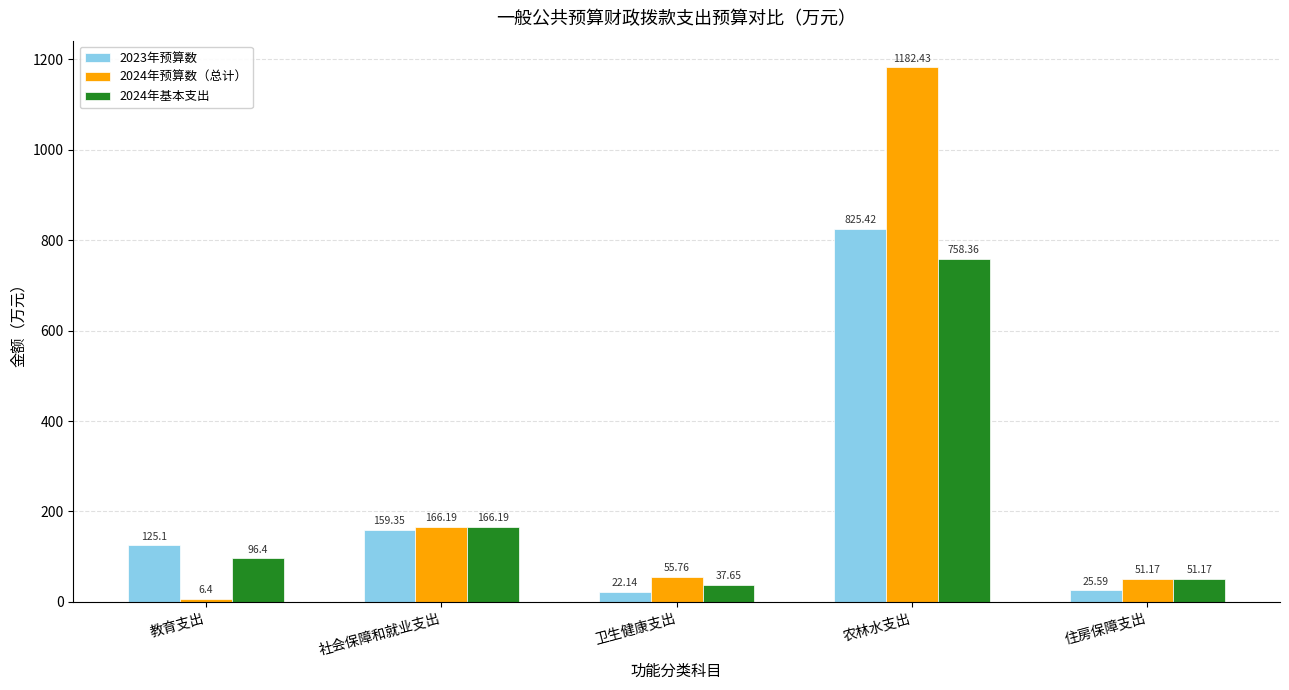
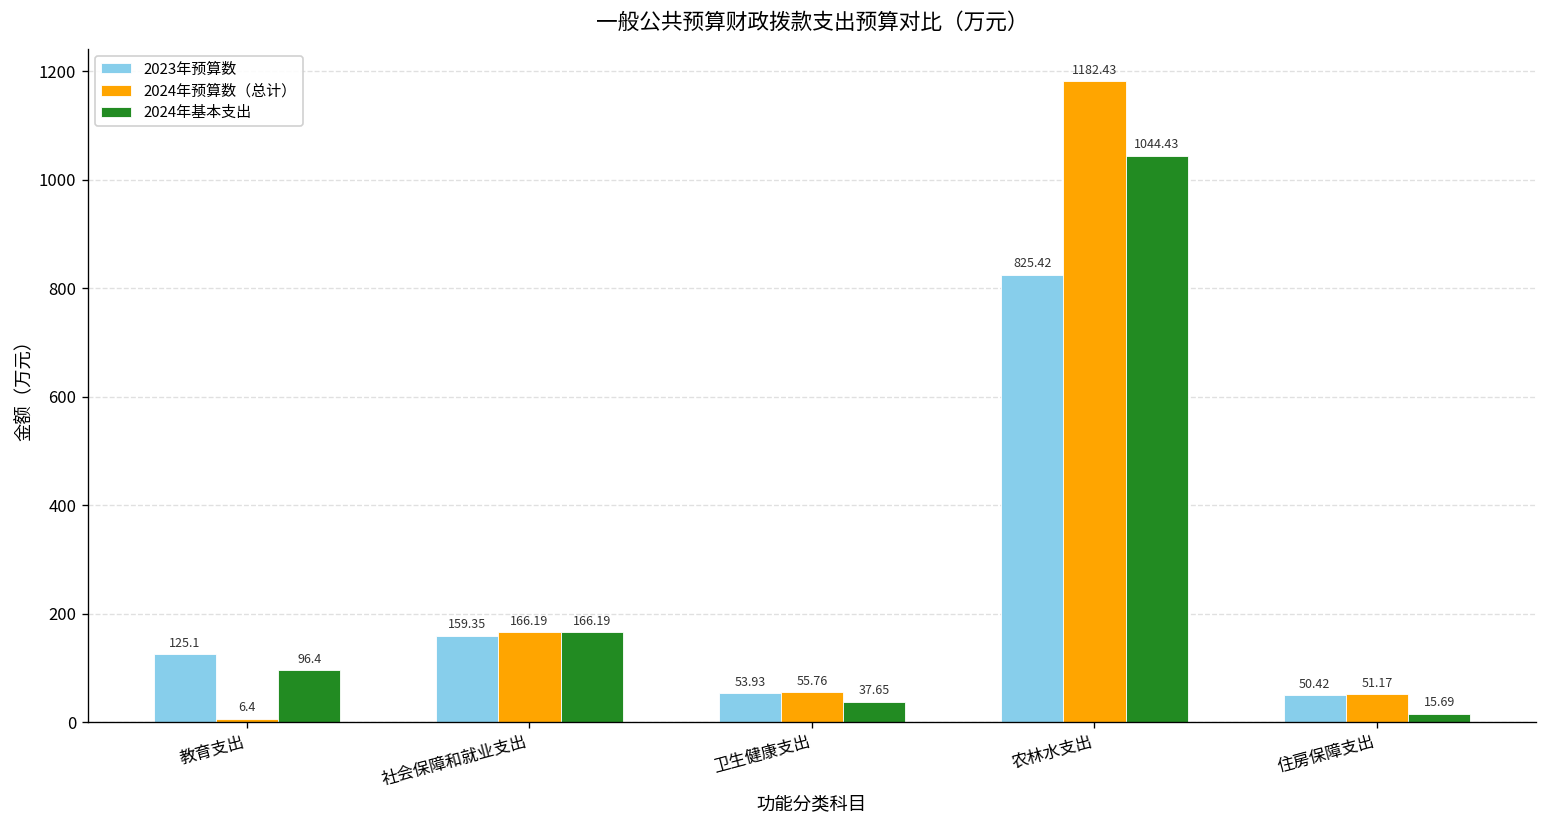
2023年预算数, 卫生健康支出: 22.14 -> 53.93
2024年基本支出, 农林水支出: 758.36 -> 1044.43
2023年预算数, 住房保障支出: 25.59 -> 50.42
2024年基本支出, 住房保障支出: 51.17 -> 15.69
